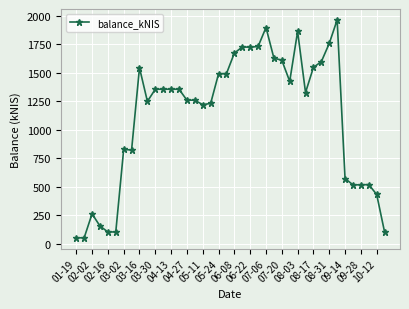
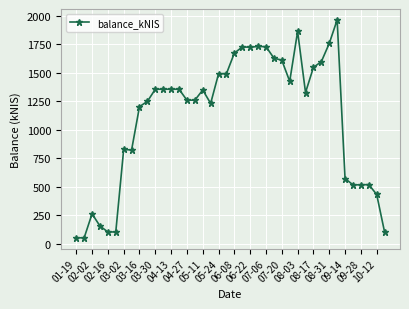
03-16: 1540 -> 1200
05-11: 1220 -> 1350
07-06: 1900 -> 1730
